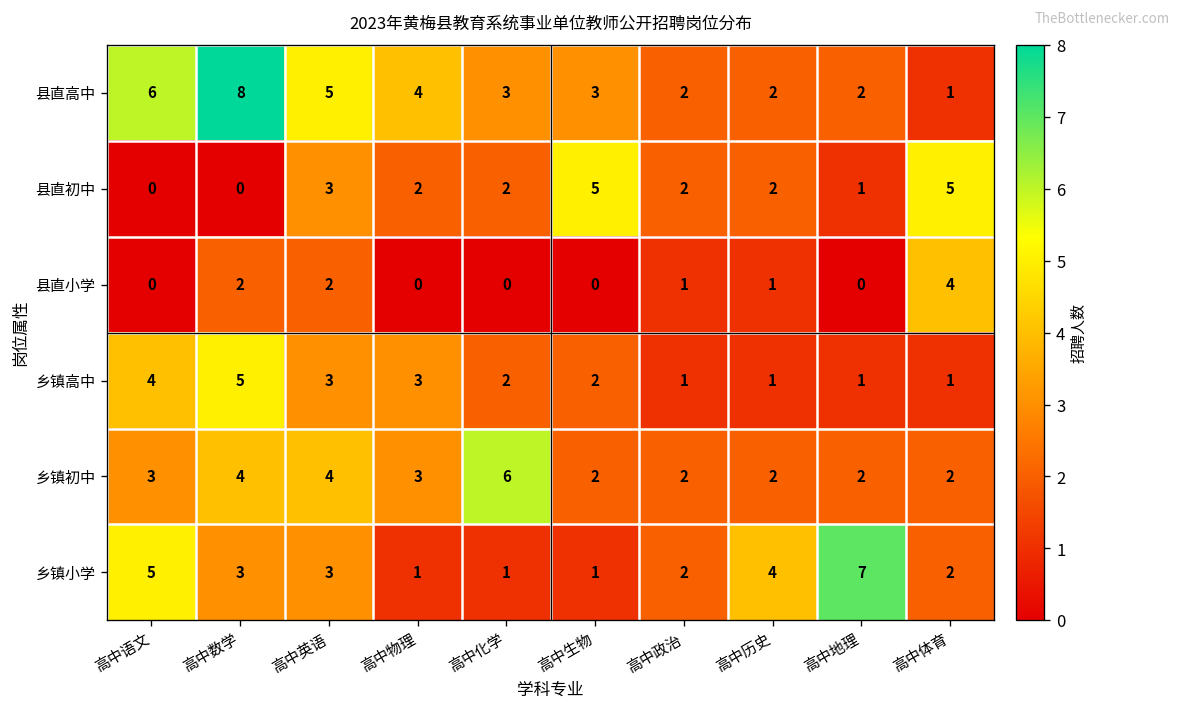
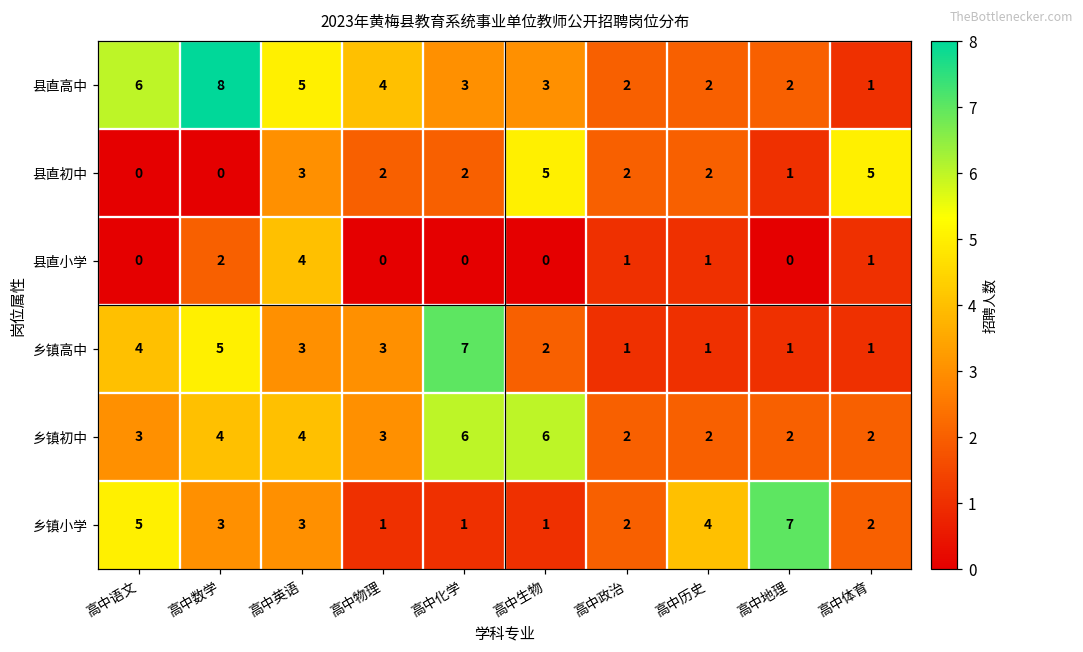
县直小学, 高中英语: 2 -> 4
县直小学, 高中体育: 4 -> 1
乡镇高中, 高中化学: 2 -> 7
乡镇初中, 高中生物: 2 -> 6
